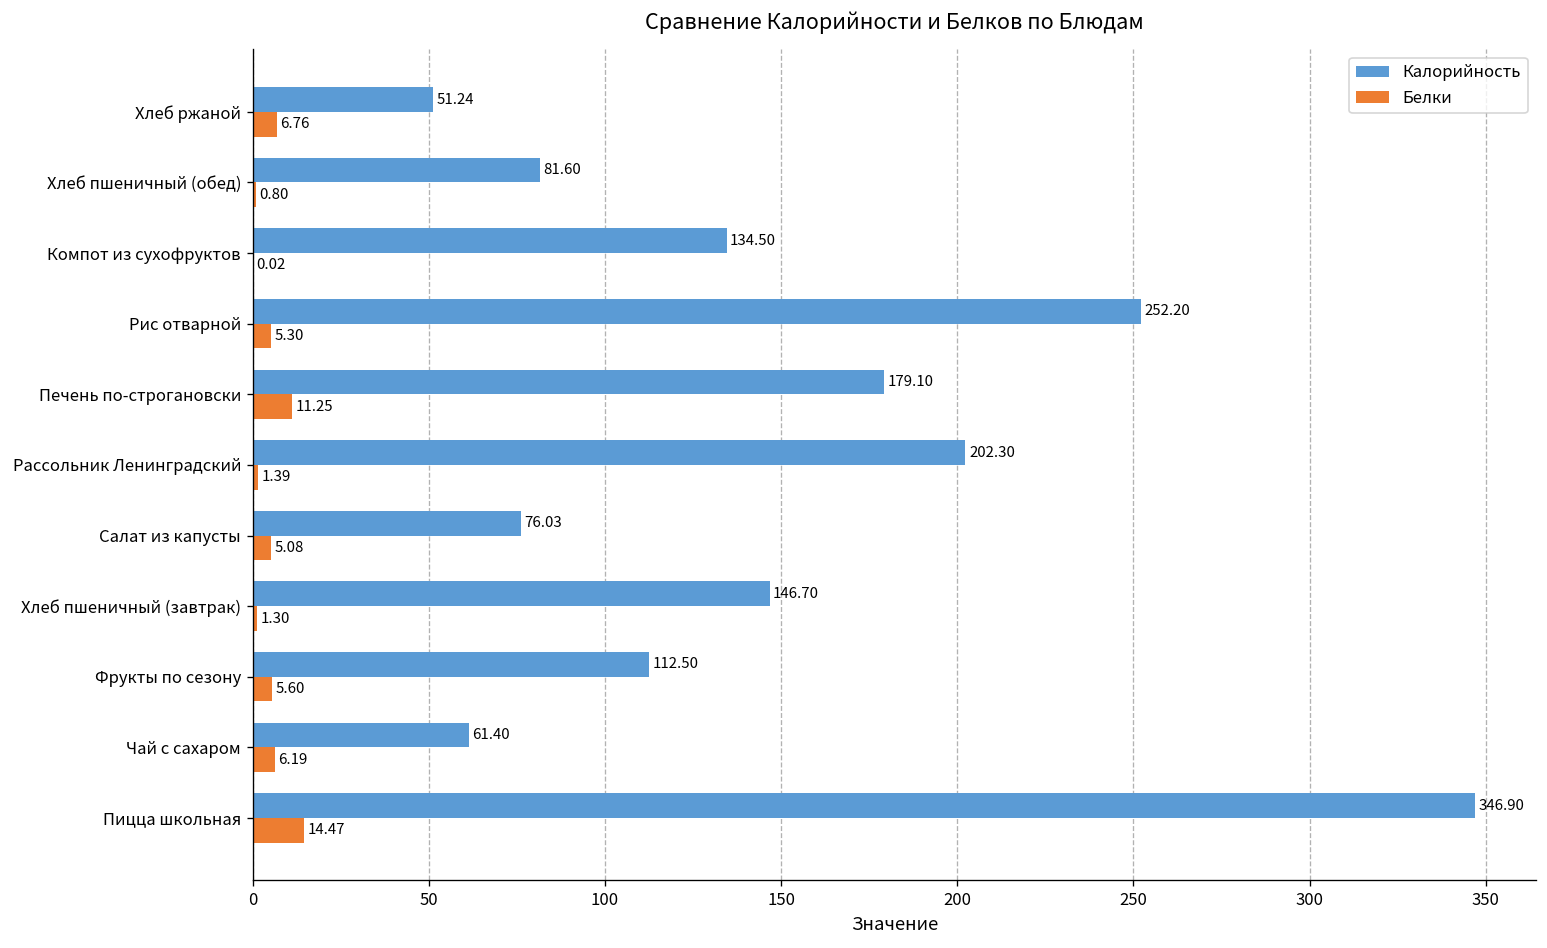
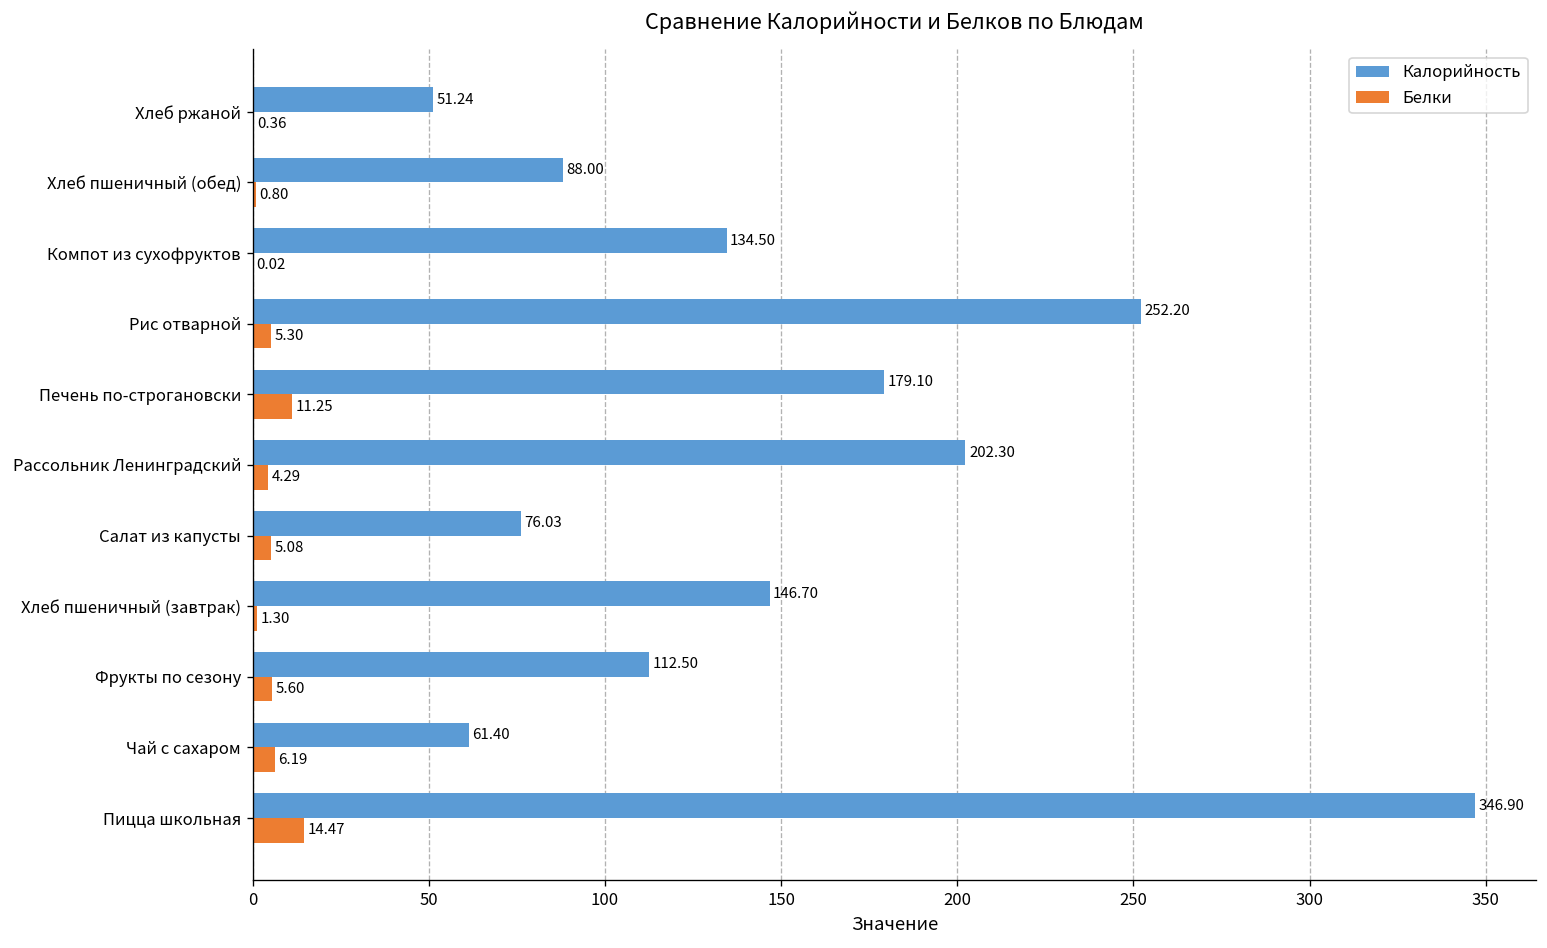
Белки, Хлеб ржаной: 6.76 -> 0.36
Калорийность, Хлеб пшеничный (обед): 81.60 -> 88.00
Белки, Рассольник Ленинградский: 1.39 -> 4.29
